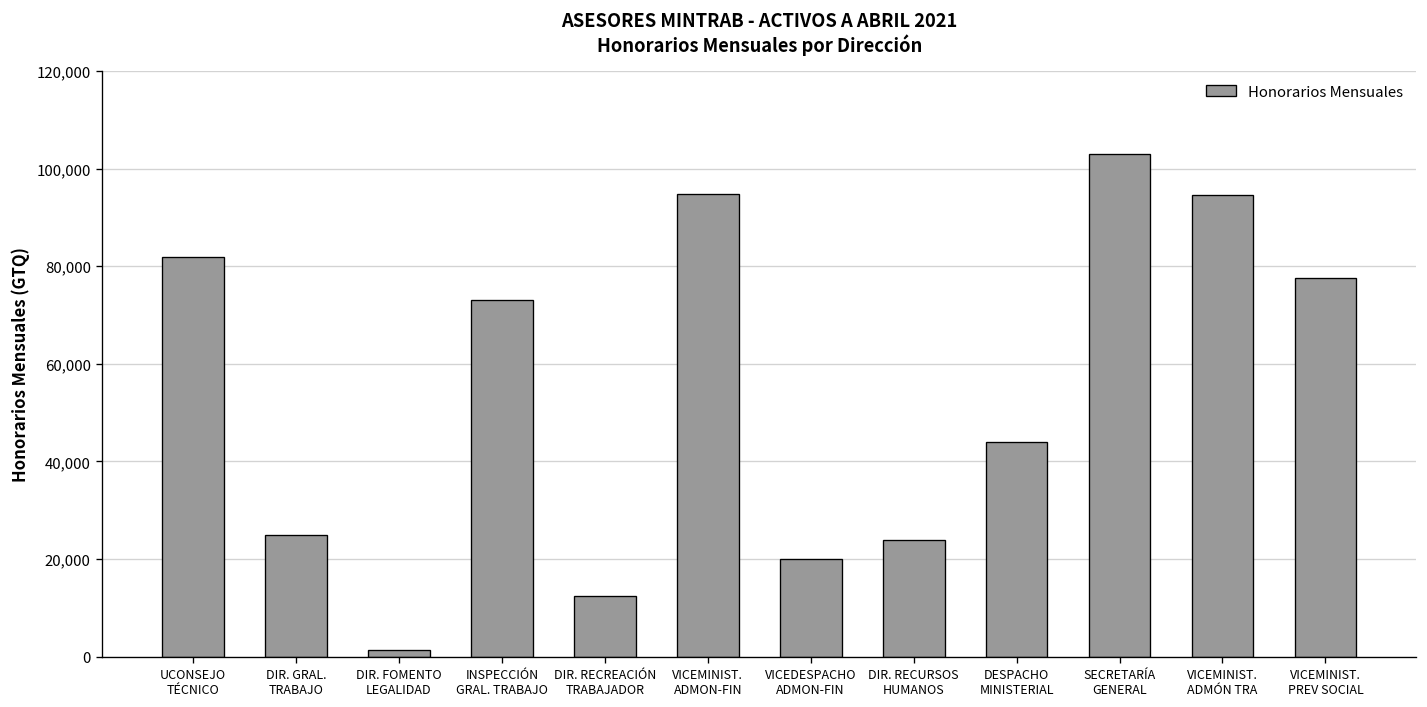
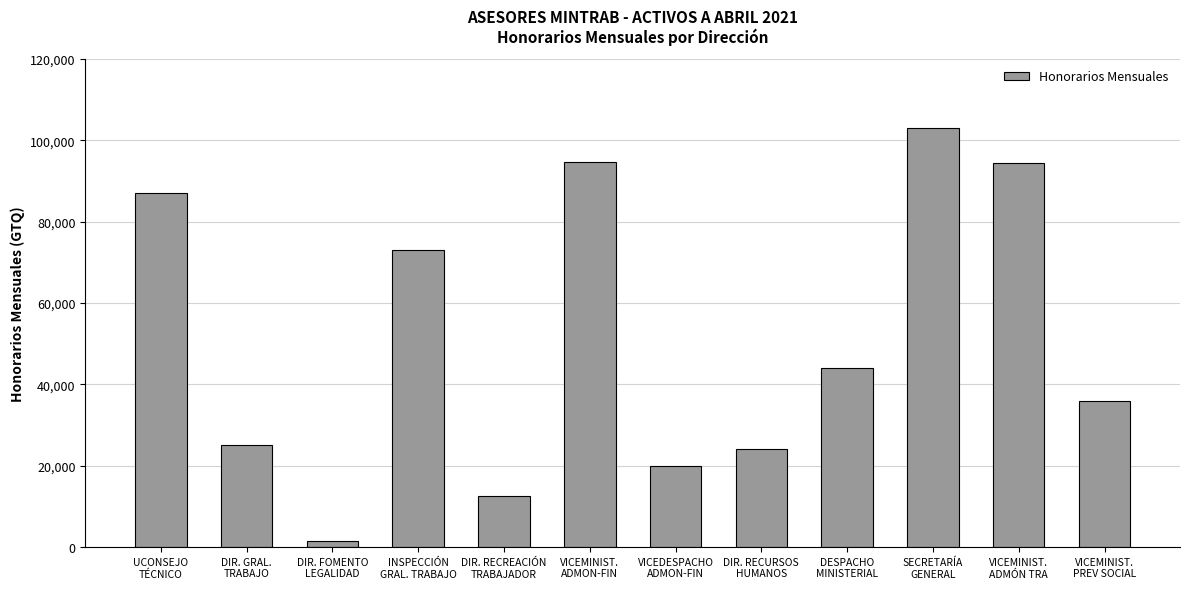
UCONSEJO TÉCNICO: 82,000 -> 87,000
VICEMINIST. PREV SOCIAL: 78,000 -> 36,000
